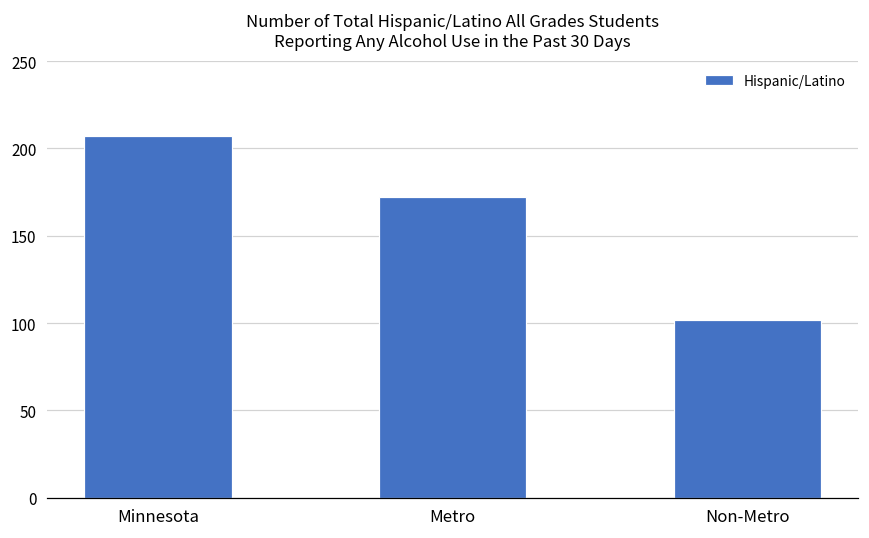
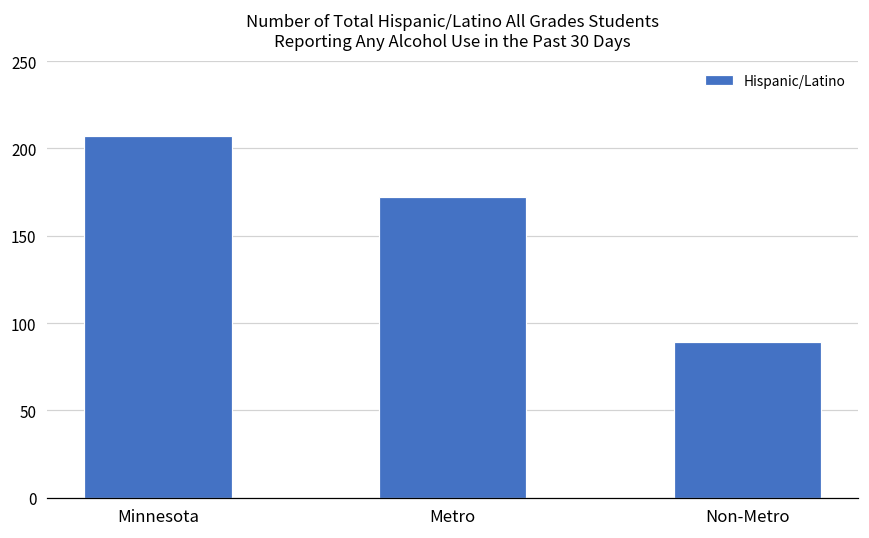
Non-Metro: 102 -> 89
